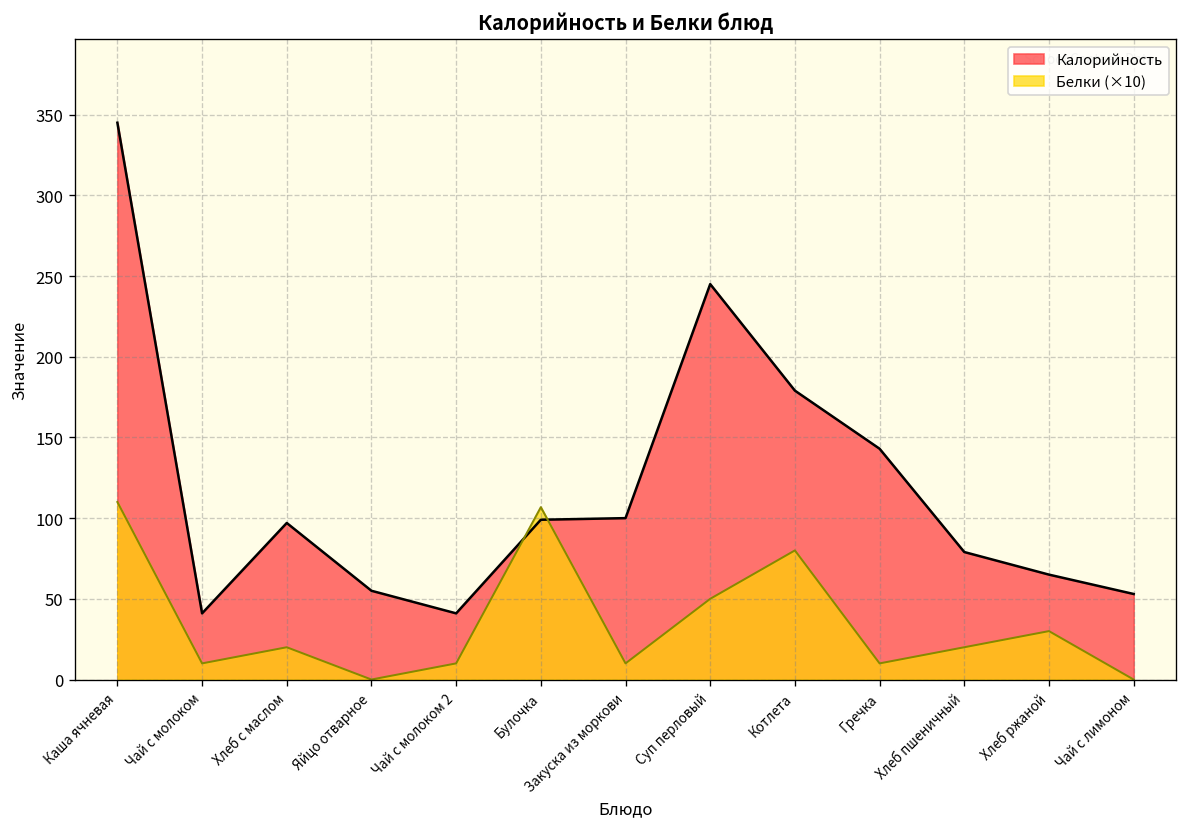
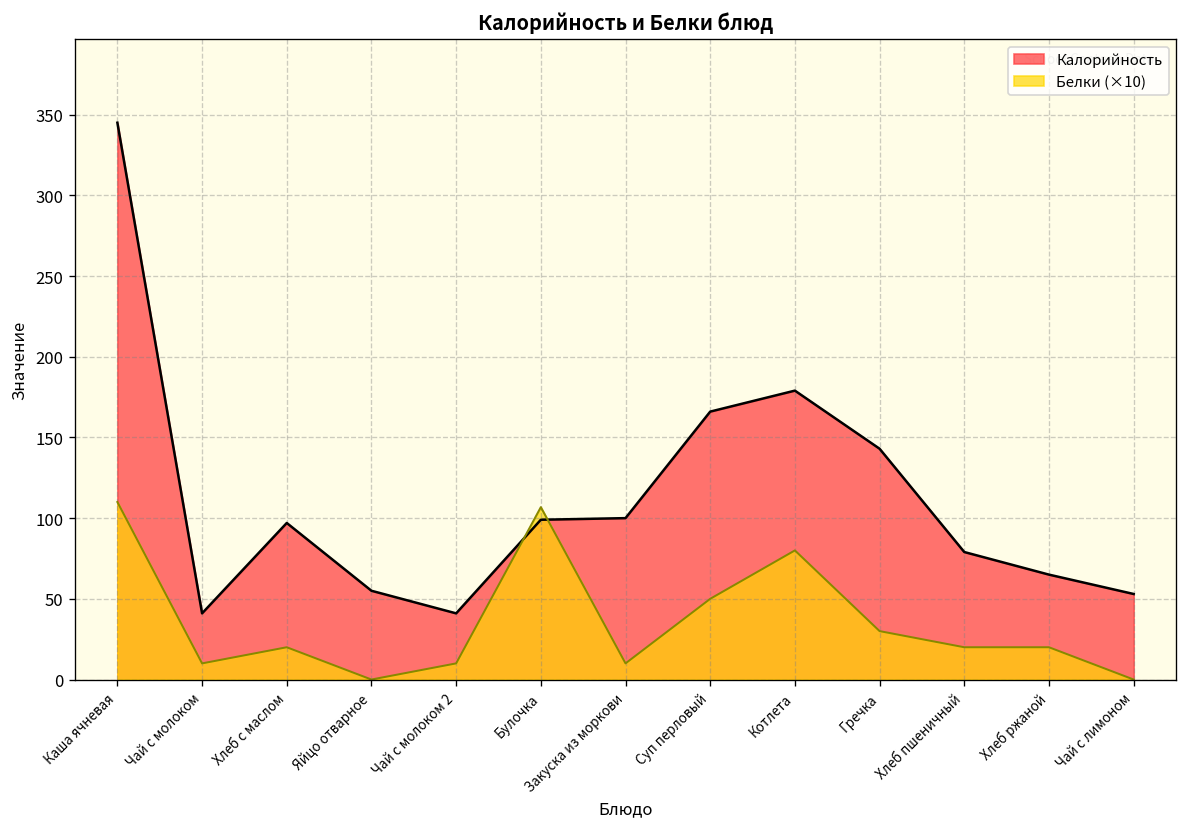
Калорийность, Суп перловый: 245 -> 166
Белки (×10), Гречка: 10 -> 30
Белки (×10), Хлеб ржаной: 30 -> 20
